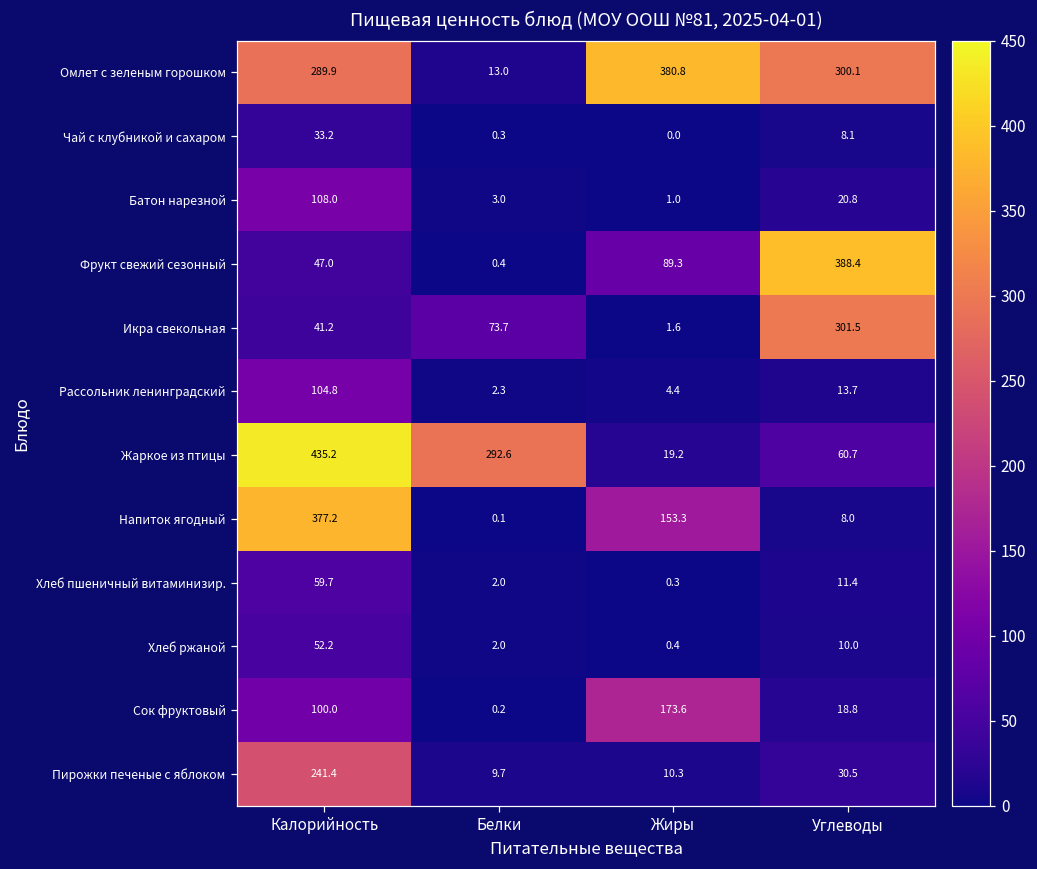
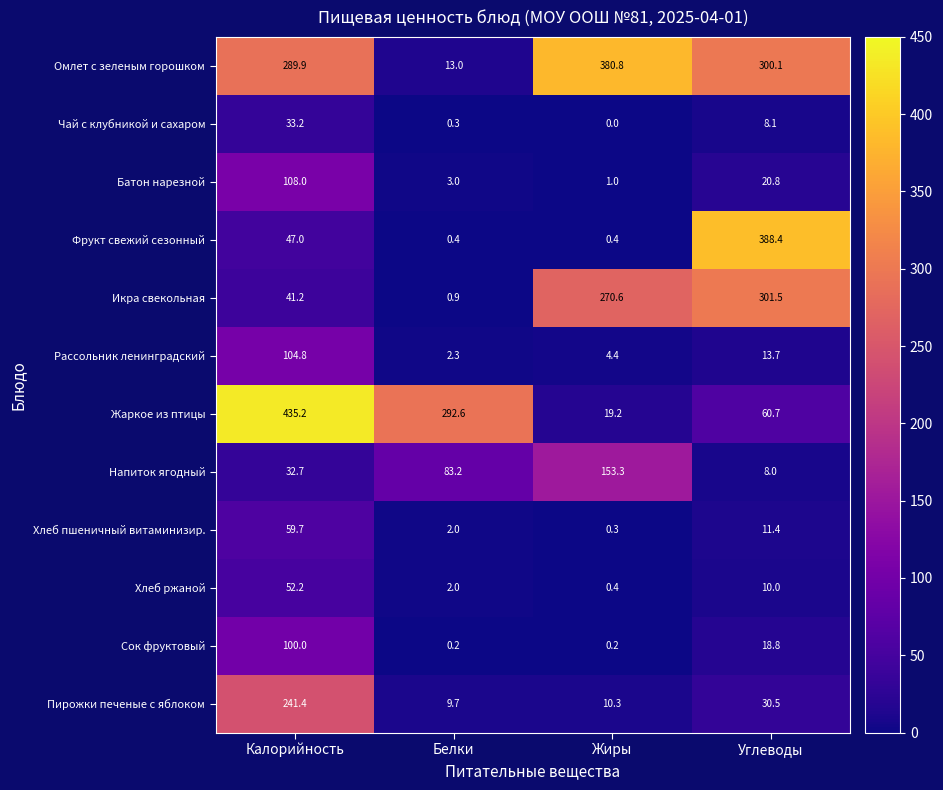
Фрукт свежий сезонный, Жиры: 89.3 -> 0.4
Икра свекольная, Белки: 73.7 -> 0.9
Икра свекольная, Жиры: 1.6 -> 270.6
Напиток ягодный, Калорийность: 377.2 -> 32.7
Напиток ягодный, Белки: 0.1 -> 83.2
Сок фруктовый, Жиры: 173.6 -> 0.2
